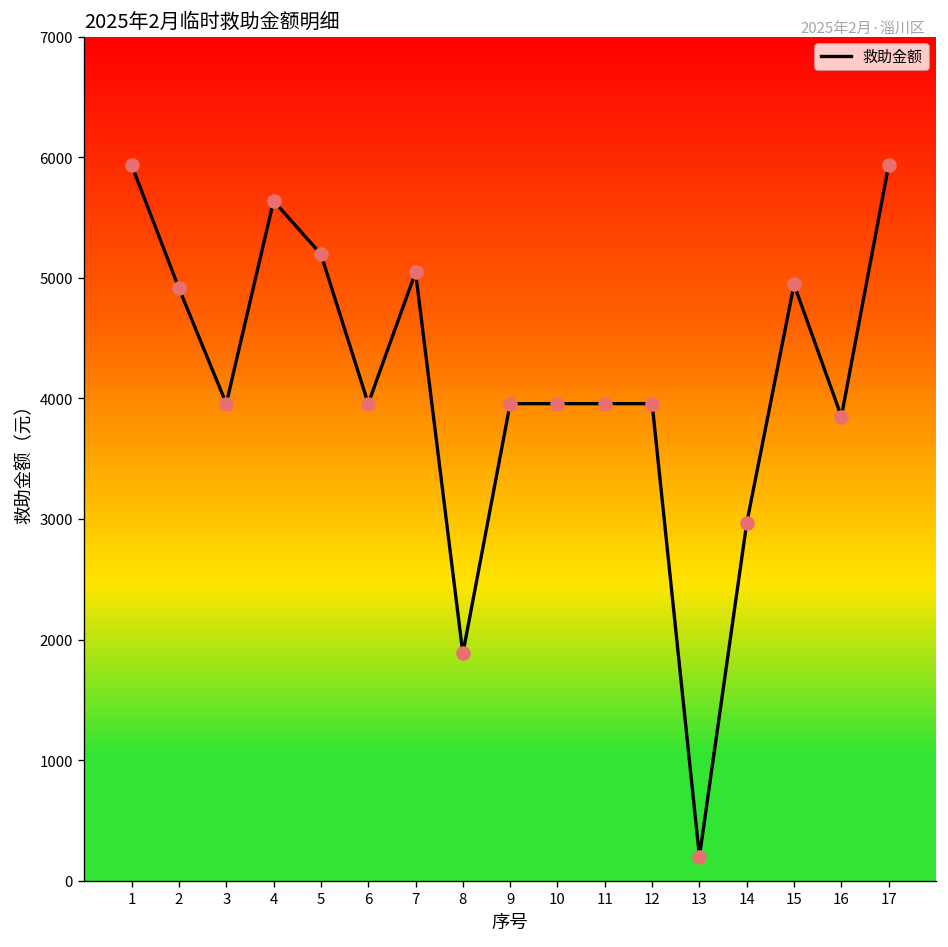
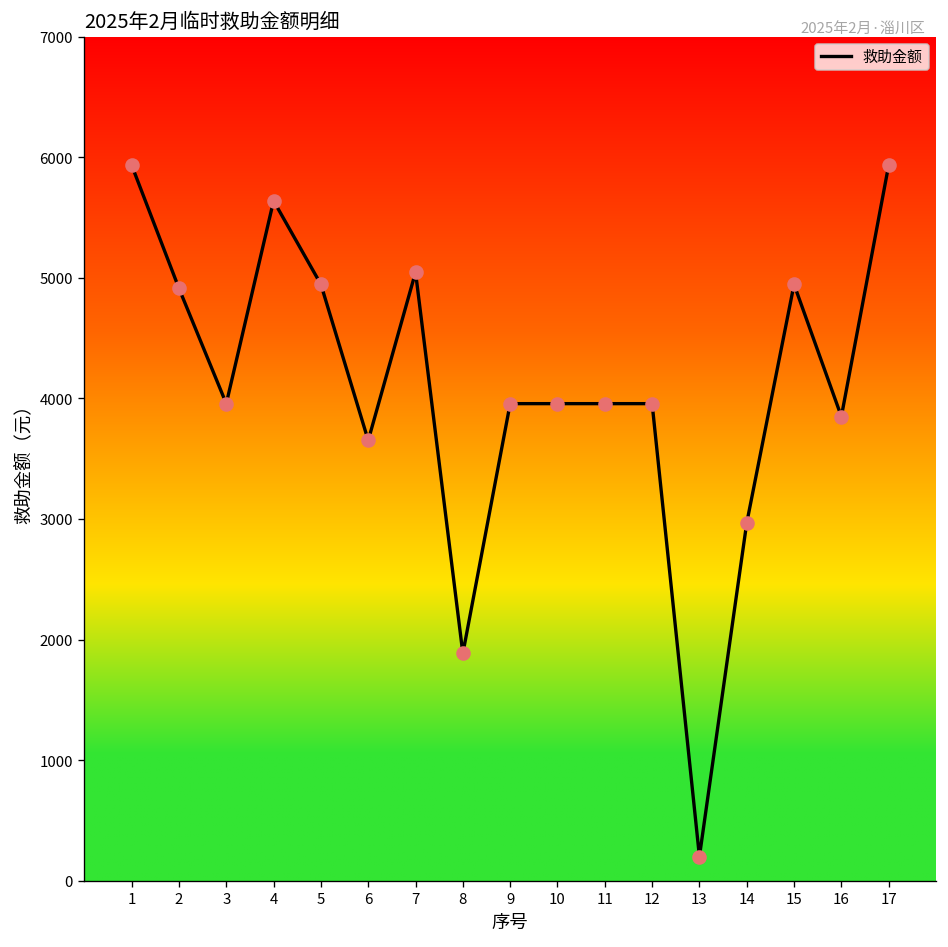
5: 5200 -> 4950
6: 3960 -> 3650
